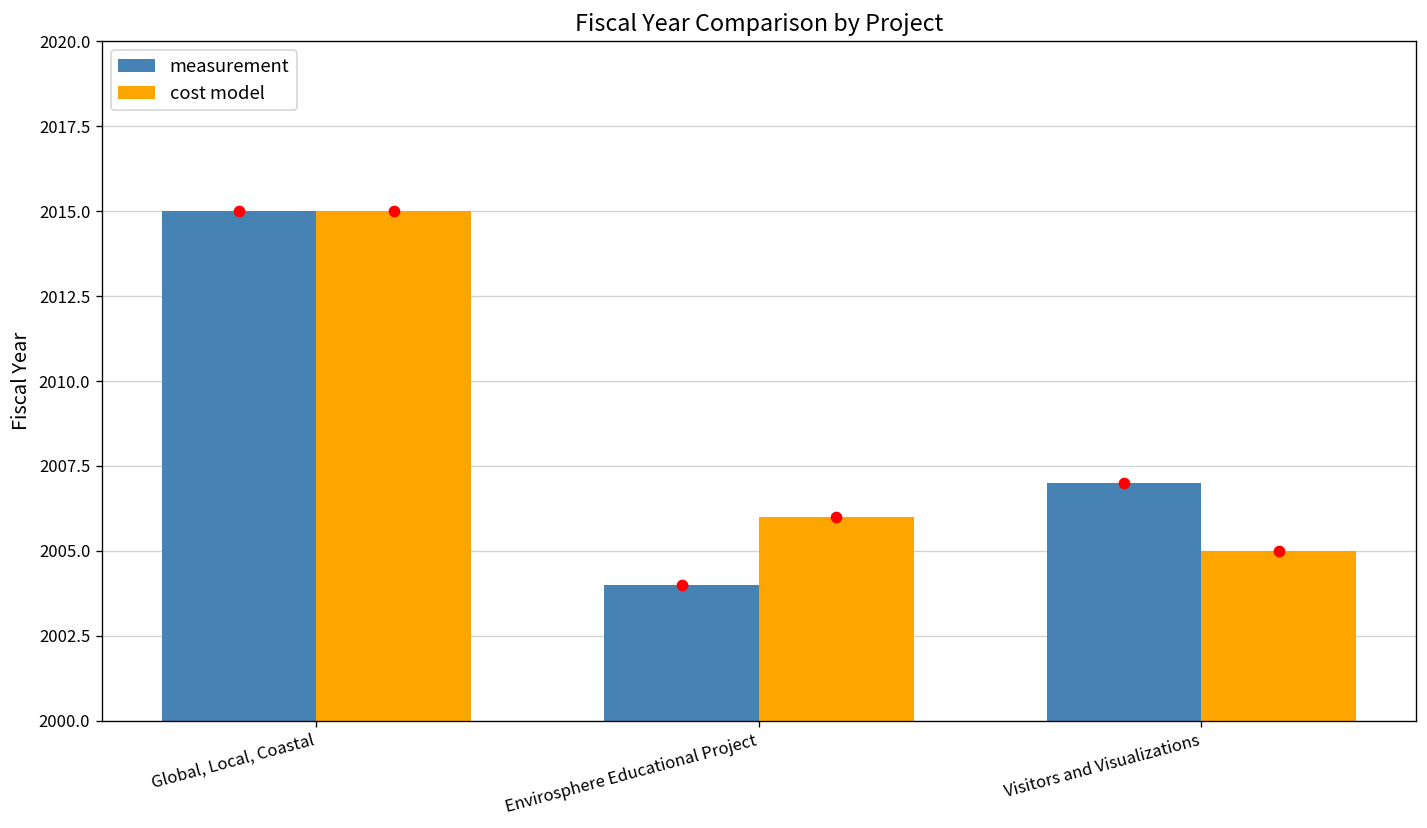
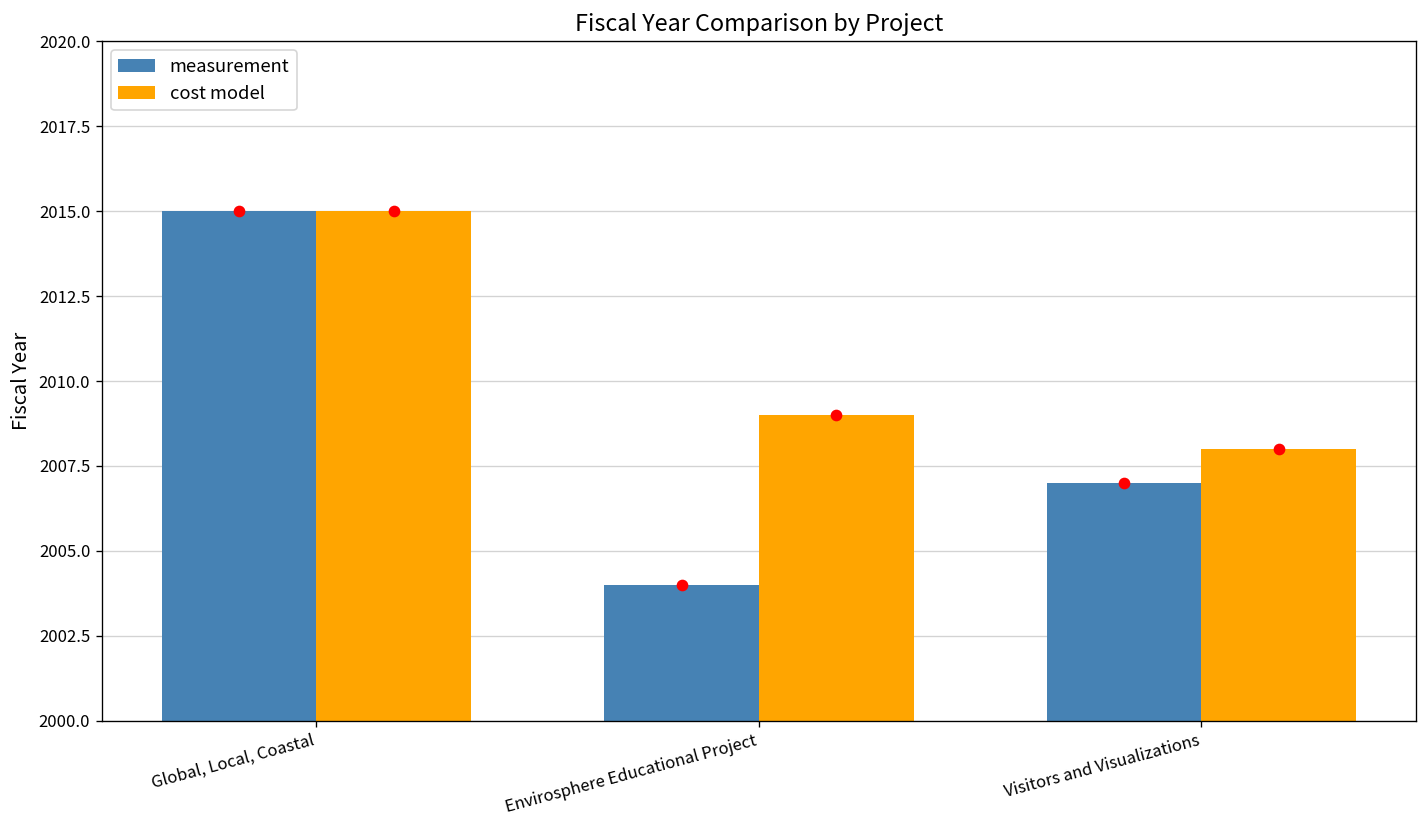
cost model, Envirosphere Educational Project: 2006 -> 2009
cost model, Visitors and Visualizations: 2005 -> 2008
